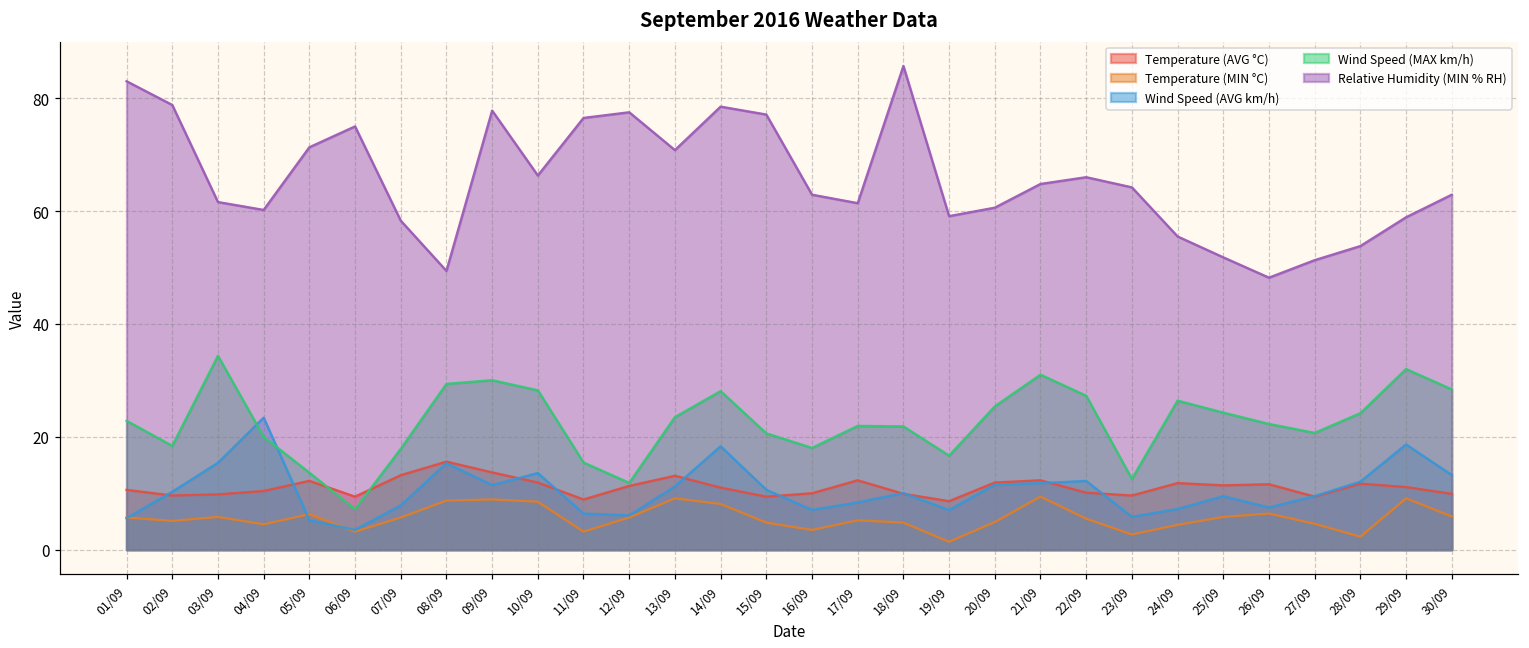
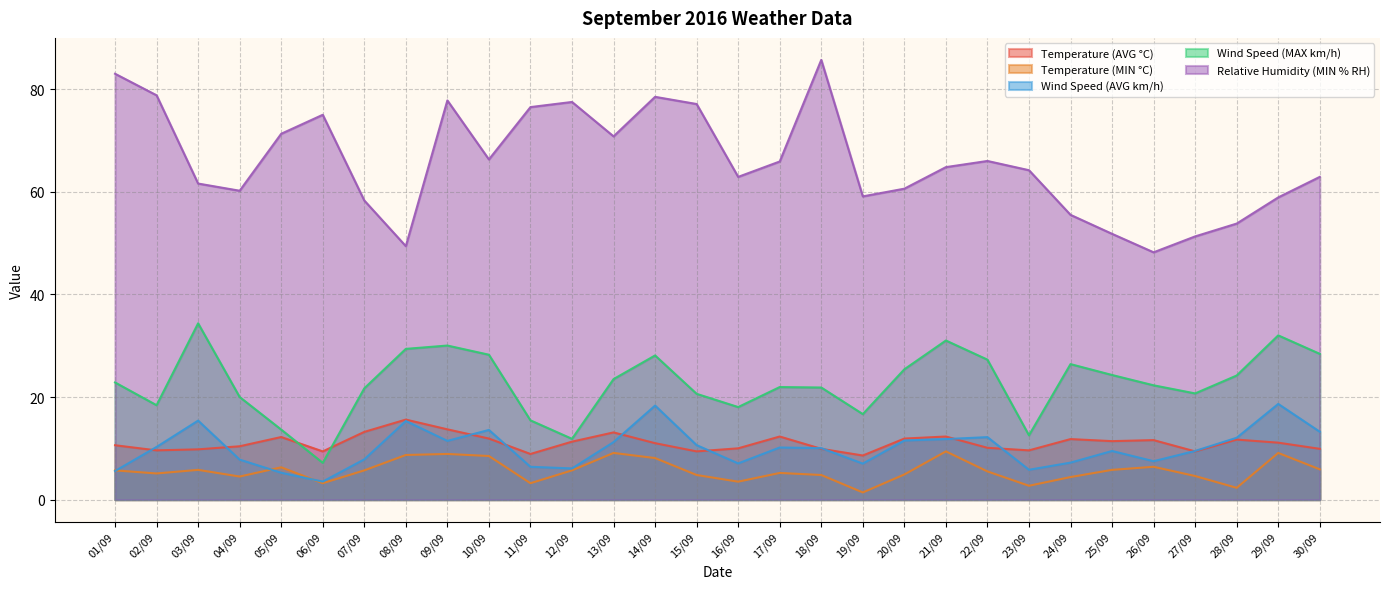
Wind Speed (AVG km/h), 04/09: 23 -> 8
Wind Speed (MAX km/h), 07/09: 18 -> 22
Wind Speed (AVG km/h), 17/09: 8 -> 10
Relative Humidity (MIN % RH), 17/09: 61 -> 66
